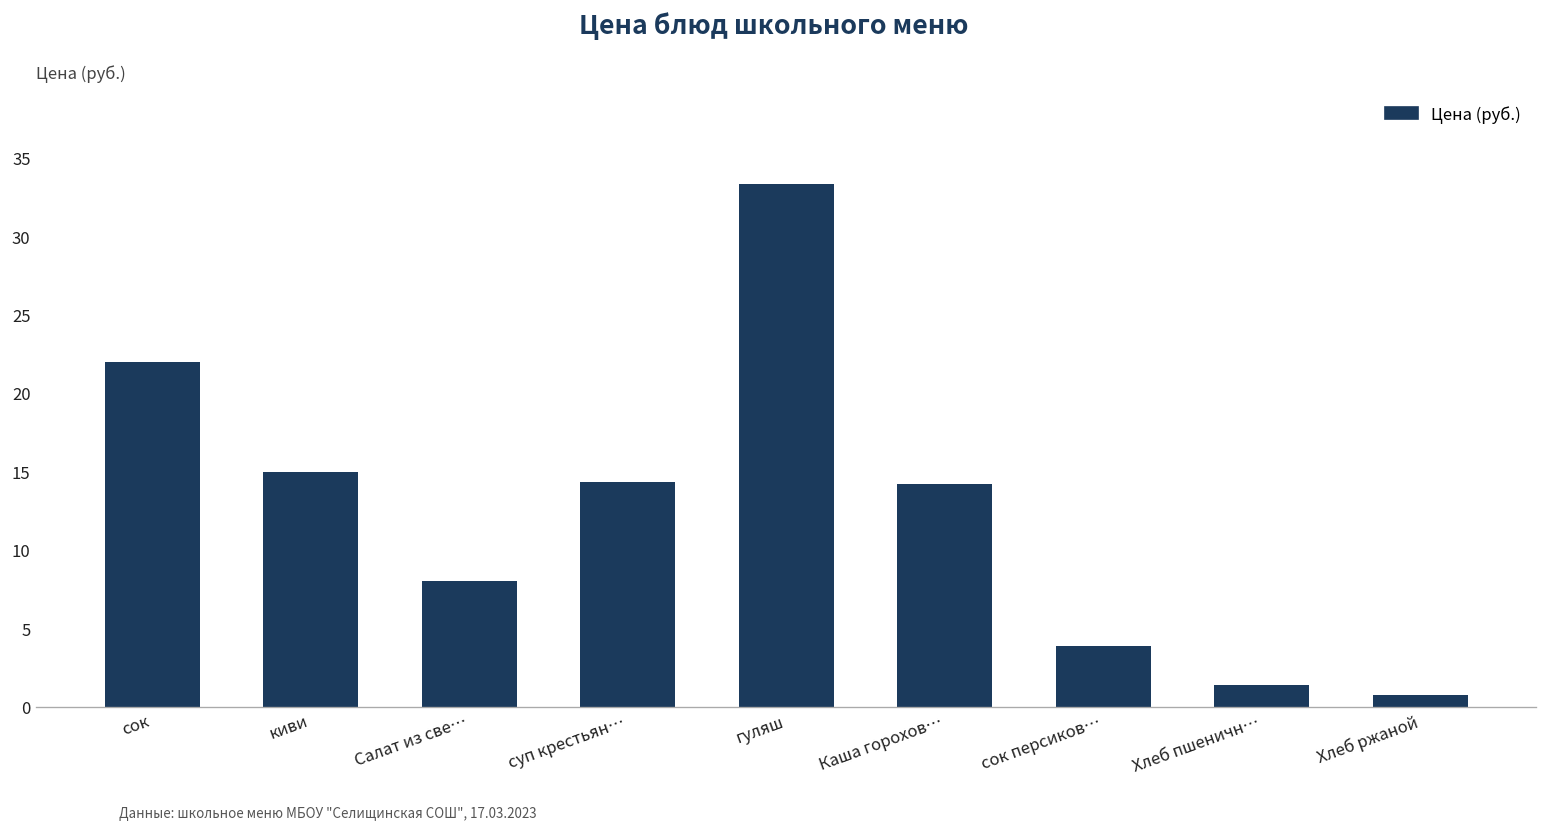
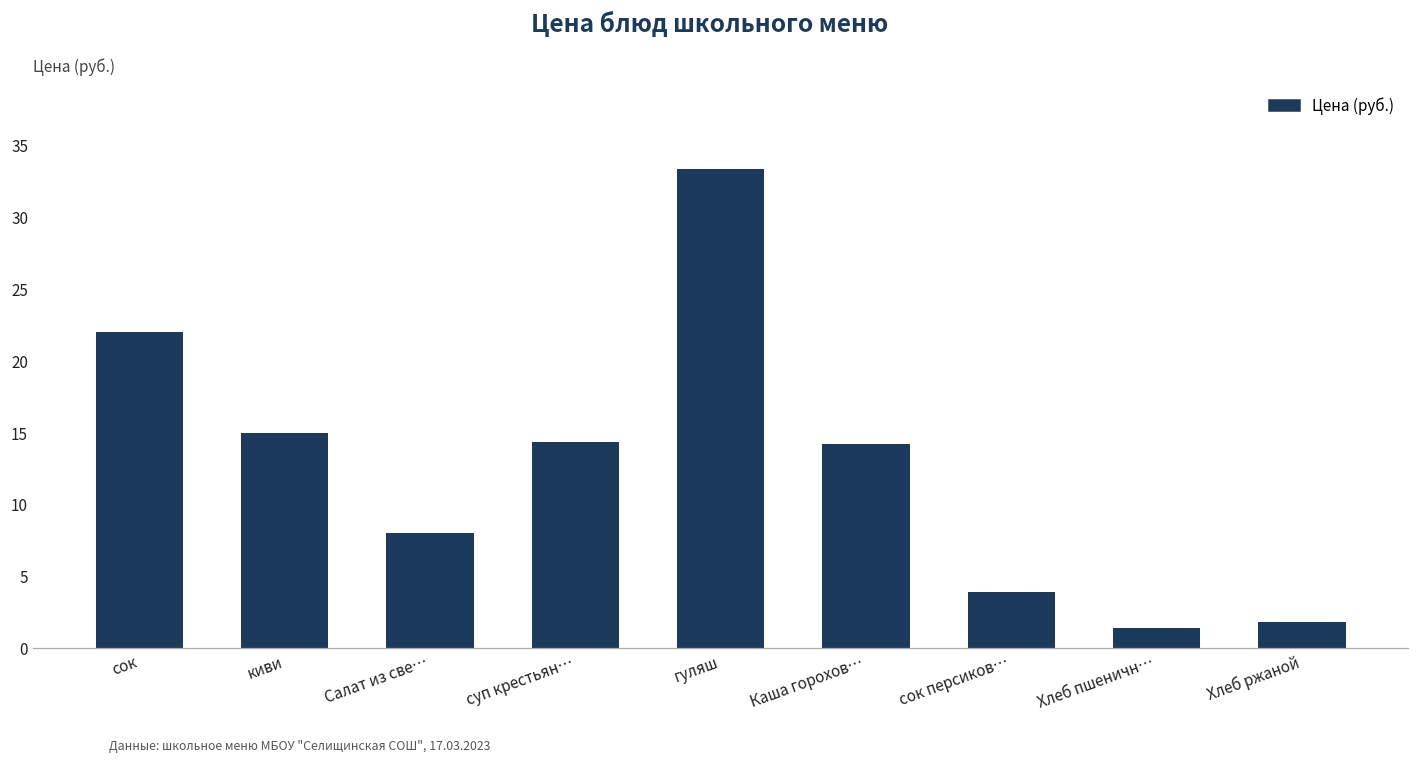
Хлеб ржаной: 0.8 -> 1.9
